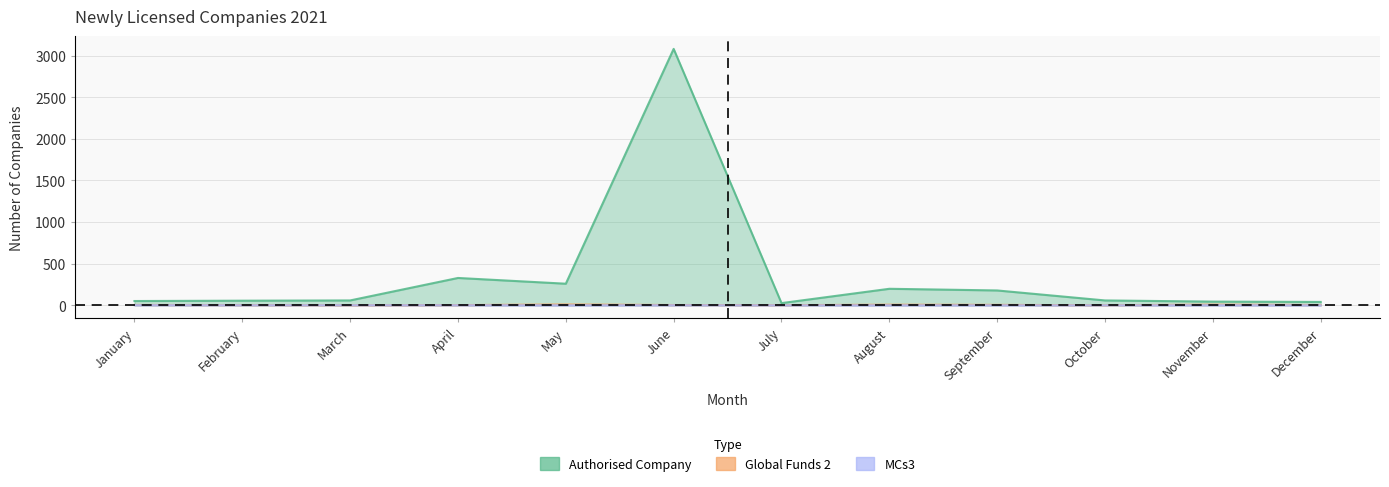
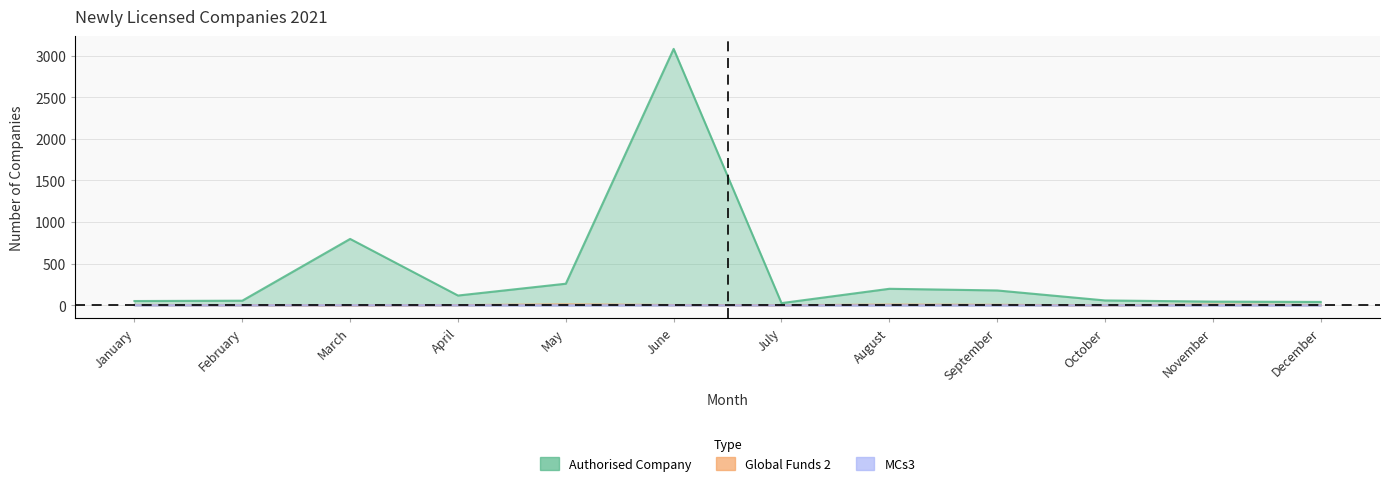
Authorised Company, March: 100 -> 800
Authorised Company, April: 300 -> 100
